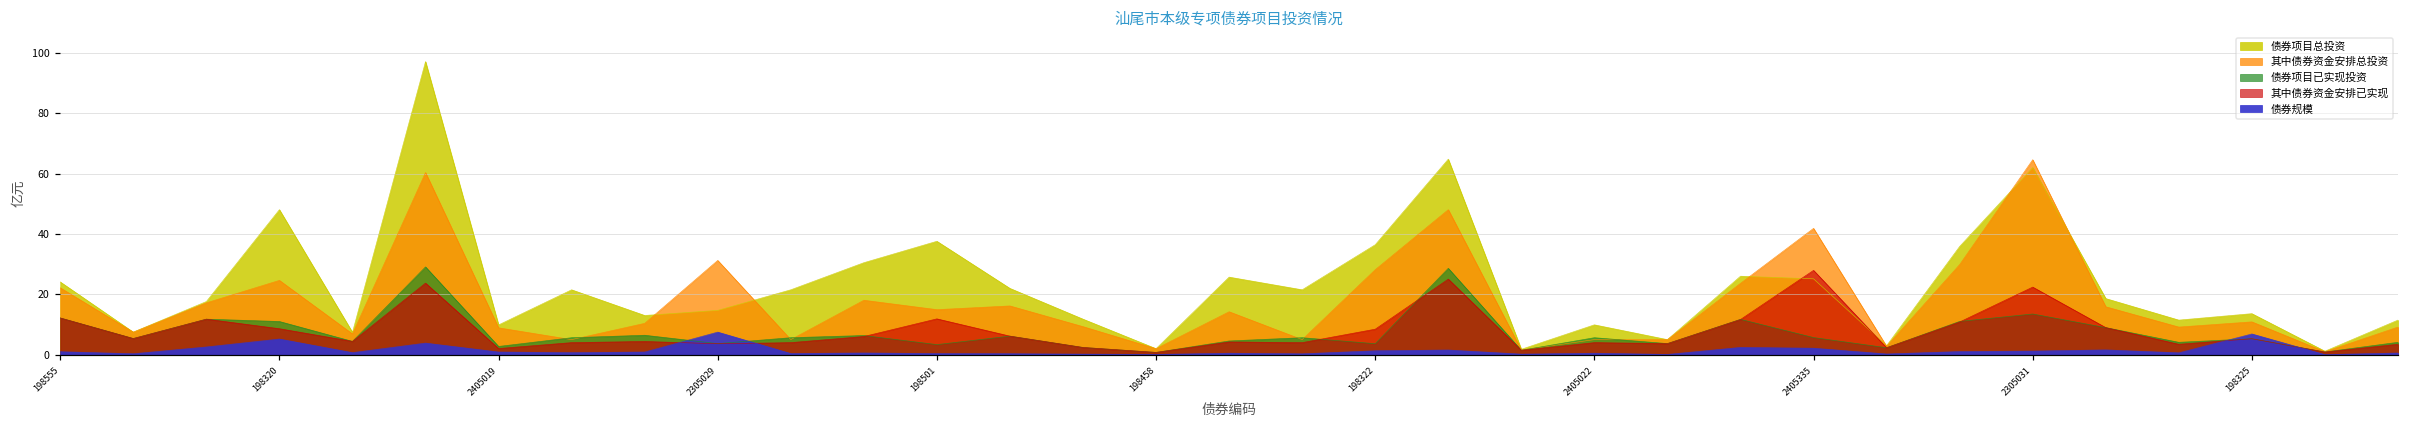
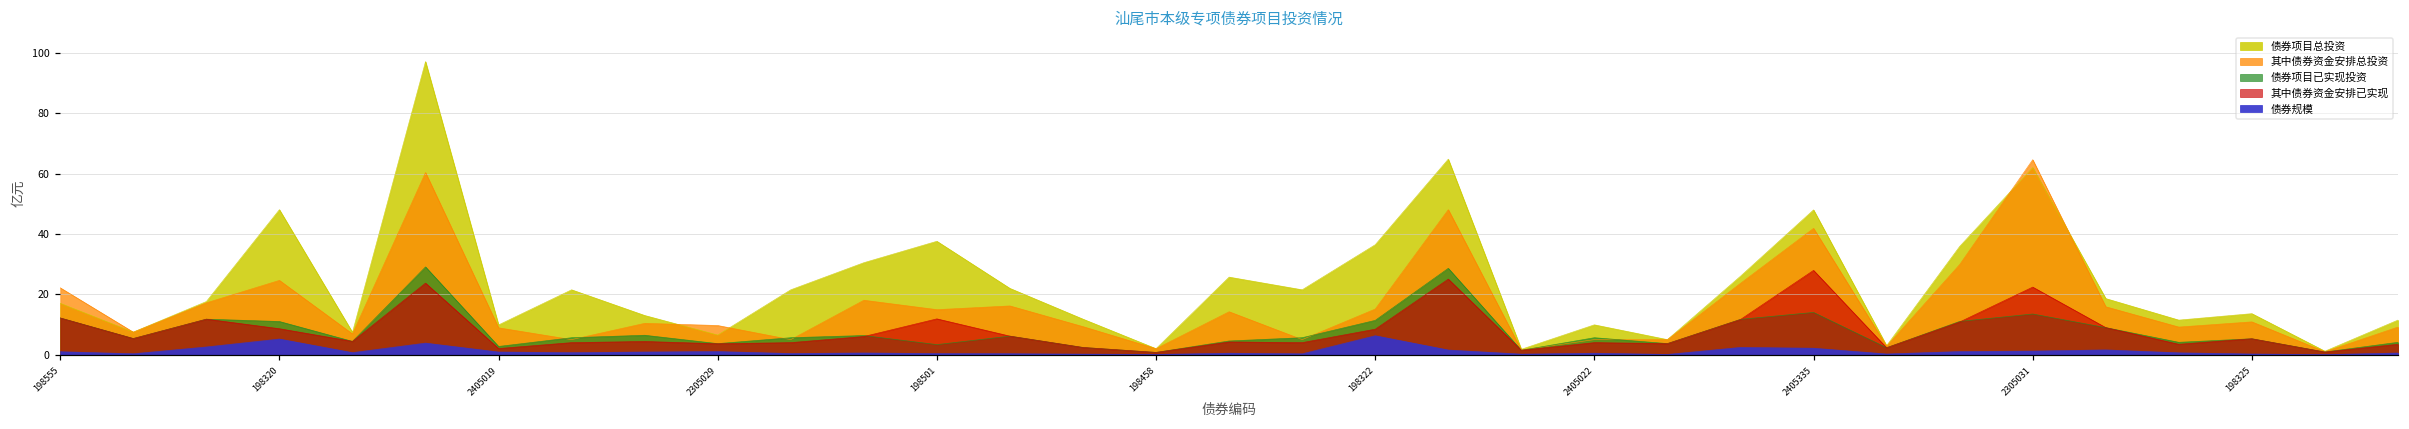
债券项目总投资, 198555: 24 -> 17
债券项目总投资, 2305029: 15 -> 7
其中债券资金安排总投资, 2305029: 31 -> 10
债券规模, 2305029: 7 -> 1
其中债券资金安排总投资, 198322: 28 -> 15
债券项目已实现投资, 198322: 4 -> 11
债券规模, 198322: 1 -> 6
债券项目总投资, 2405335: 25 -> 48
债券项目已实现投资, 2405335: 6 -> 14
债券规模, 198325: 7 -> 0
